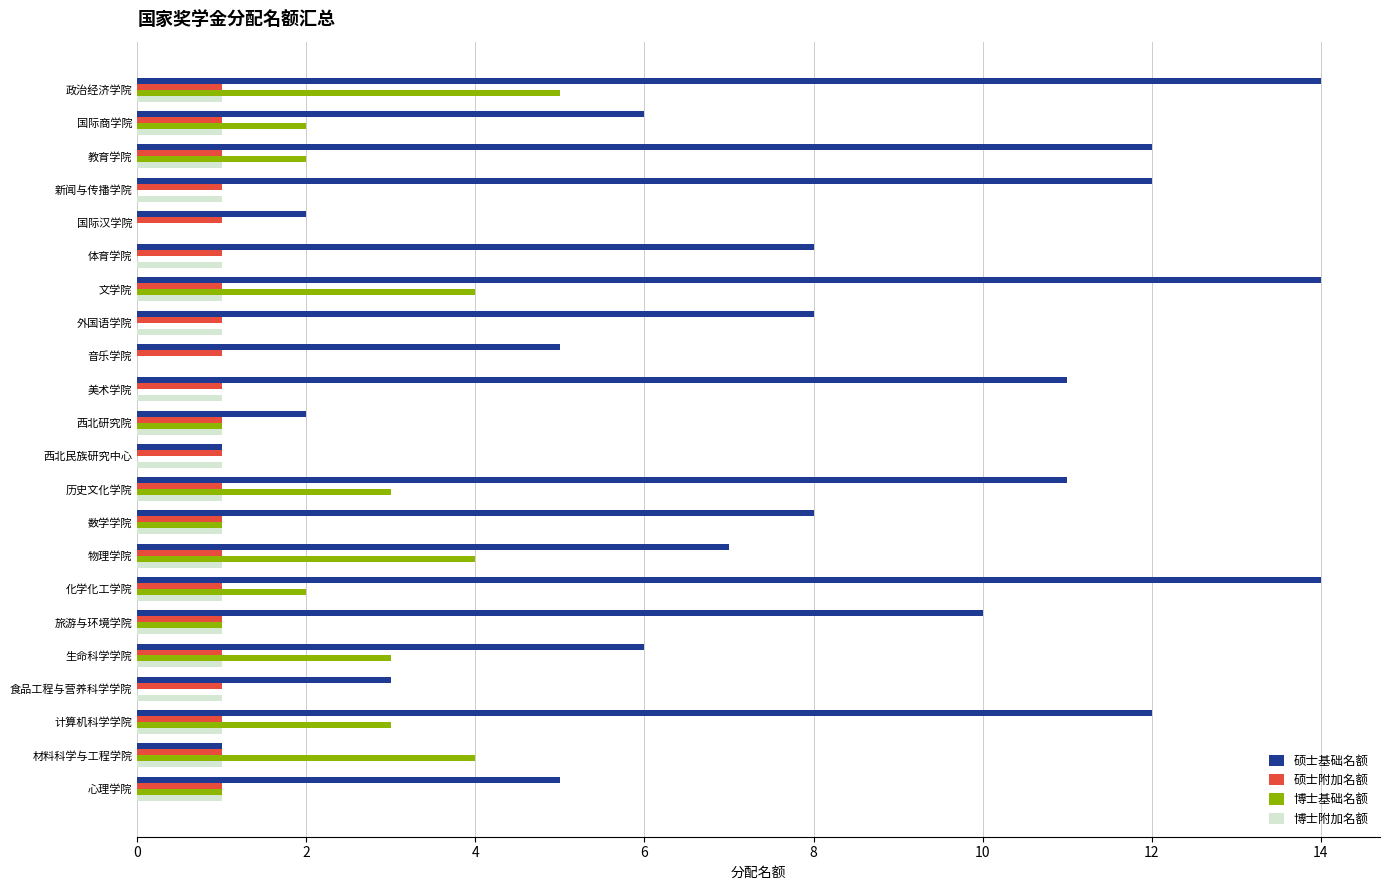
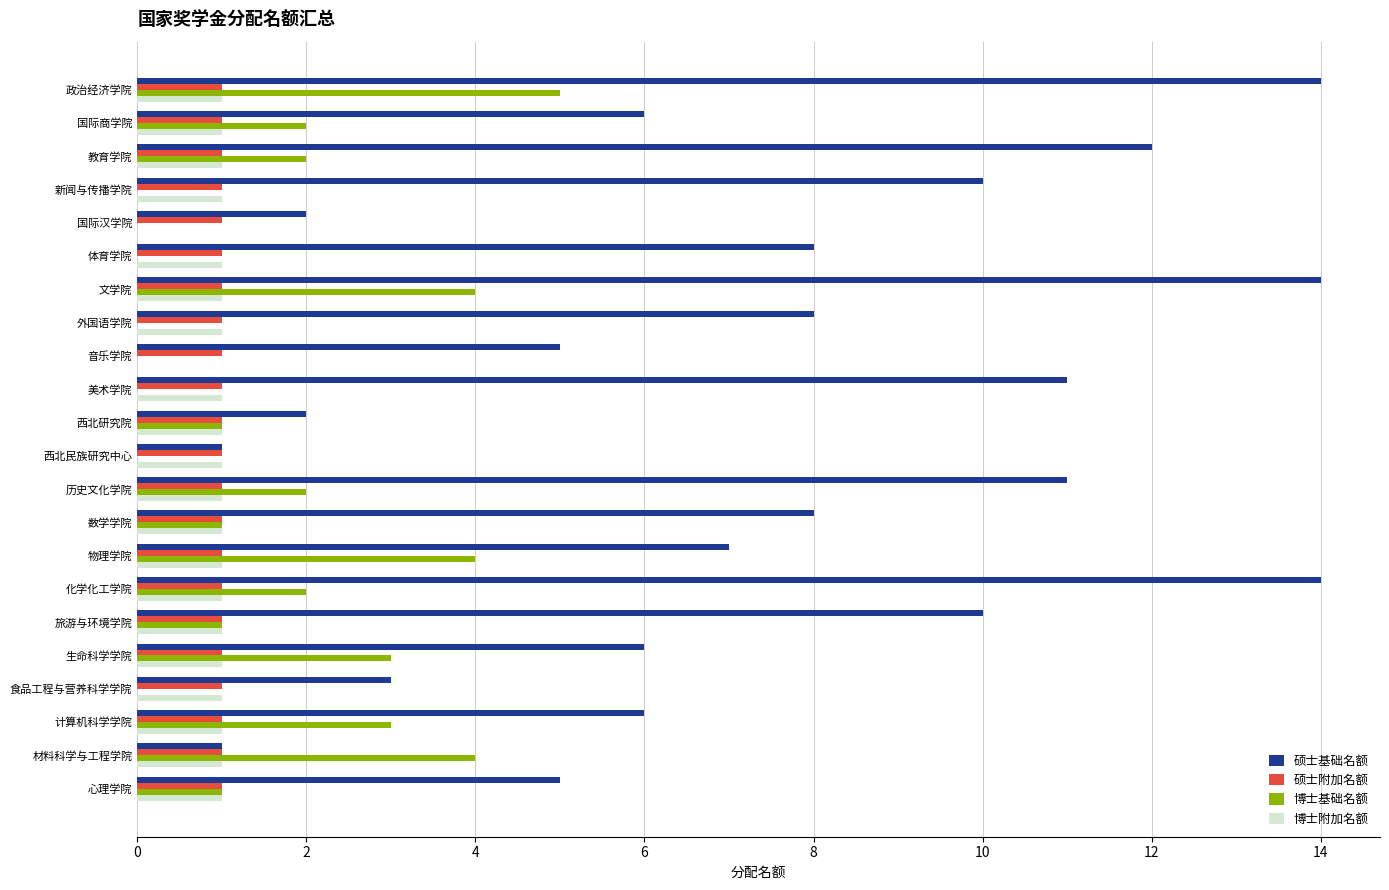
硕士基础名额, 新闻与传播学院: 12 -> 10
博士基础名额, 历史文化学院: 3 -> 2
硕士基础名额, 计算机科学学院: 12 -> 6
